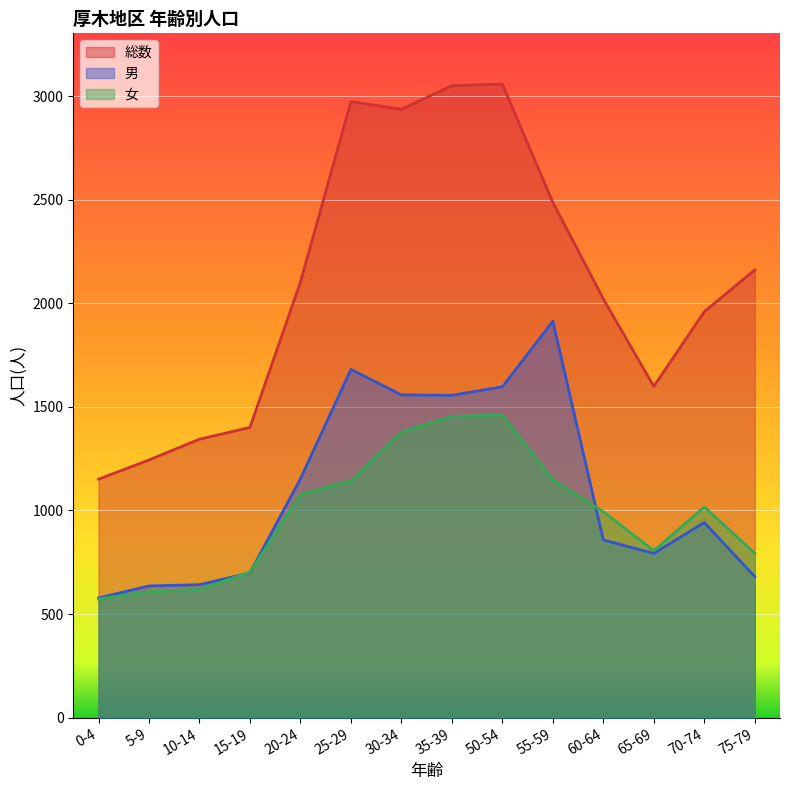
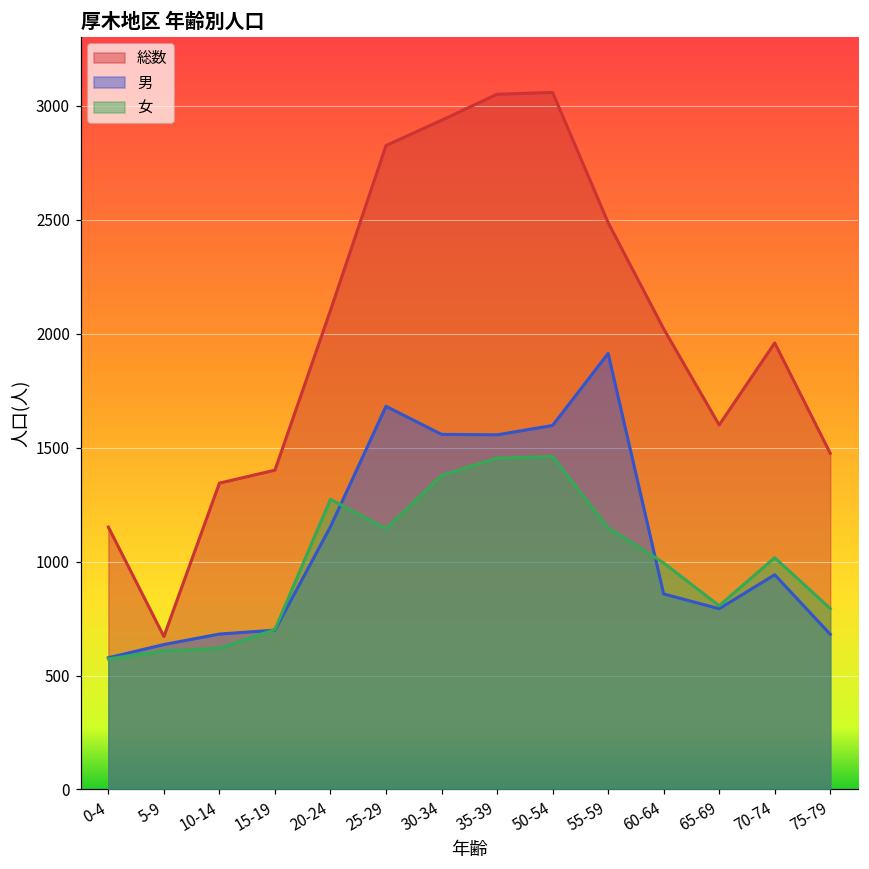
総数, 5-9: 1240 -> 670
男, 10-14: 640 -> 680
女, 20-24: 1080 -> 1270
総数, 25-29: 2970 -> 2830
総数, 75-79: 2160 -> 1480
